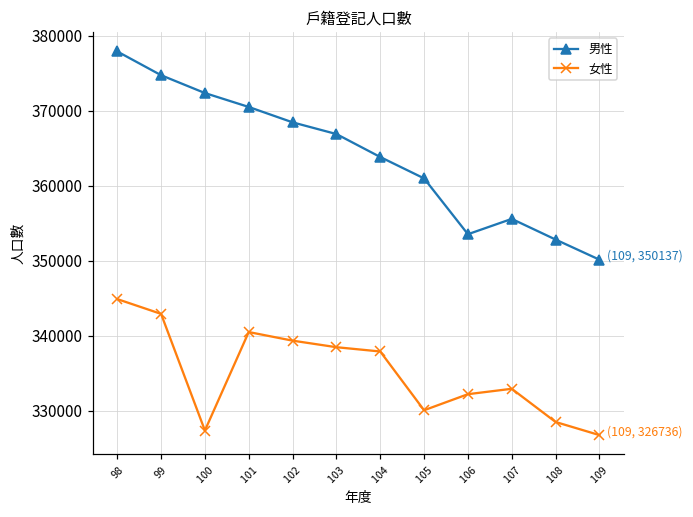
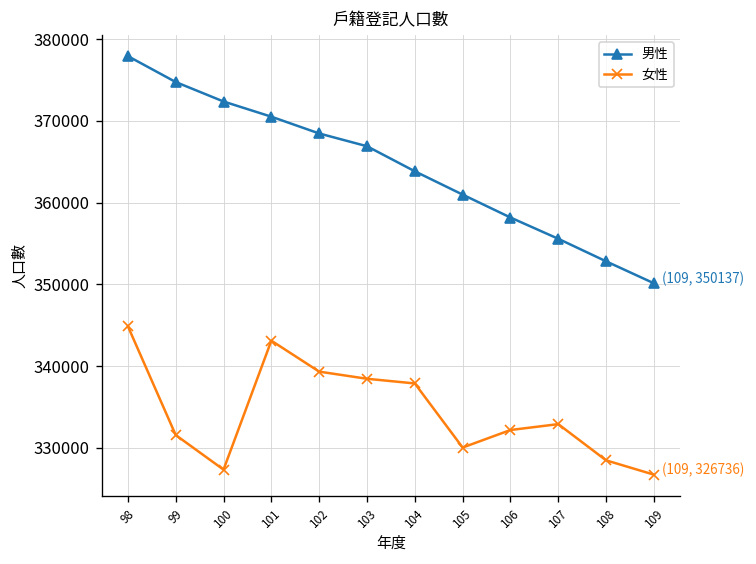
女性, 99: 343000 -> 332000
女性, 101: 340000 -> 343000
男性, 106: 354000 -> 358000
